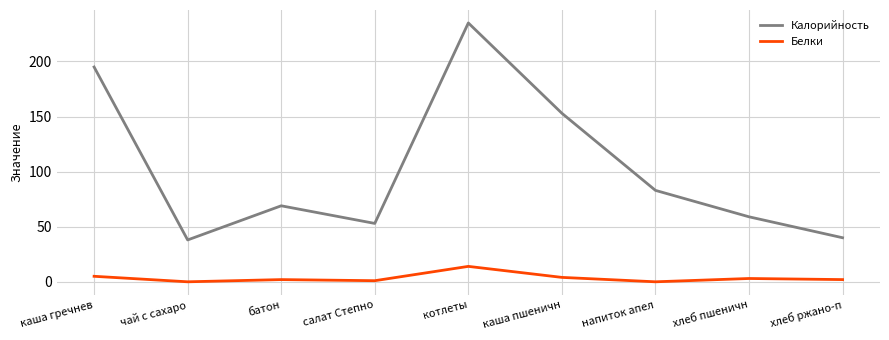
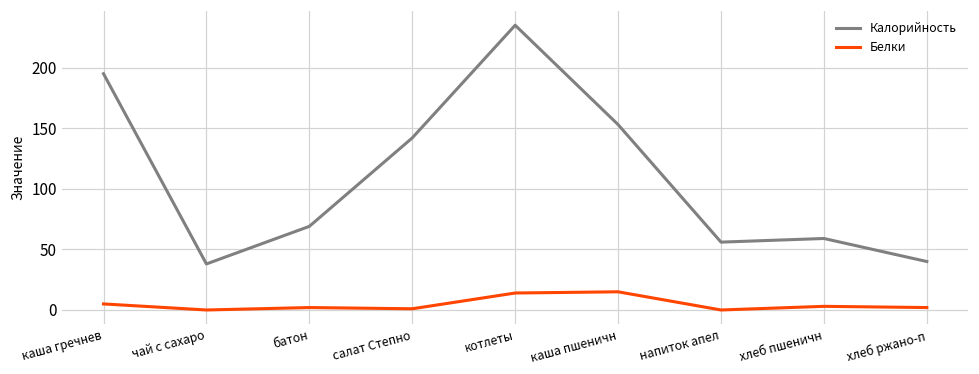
Калорийность, салат Степно: 53 -> 142
Белки, каша пшеничн: 4 -> 15
Калорийность, напиток апел: 83 -> 56
